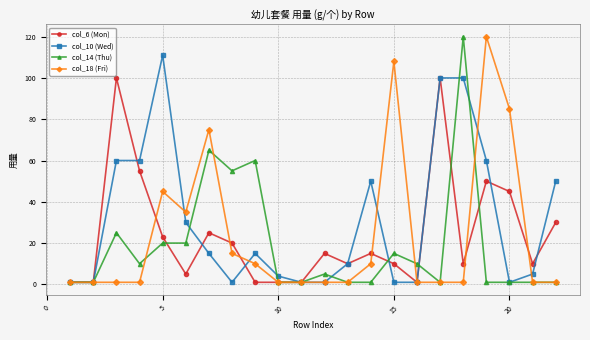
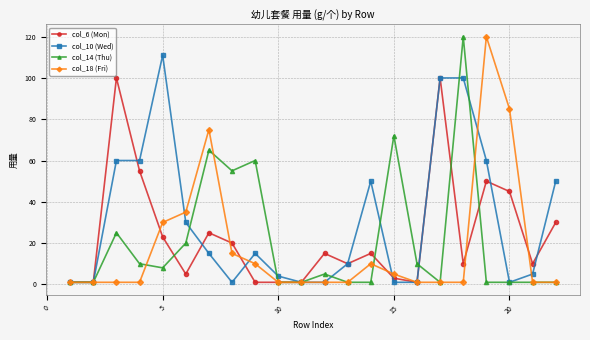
col_14 (Thu), 5: 20 -> 8
col_18 (Fri), 5: 45 -> 30
col_6 (Mon), 15: 10 -> 3
col_14 (Thu), 15: 15 -> 72
col_18 (Fri), 15: 108 -> 5
